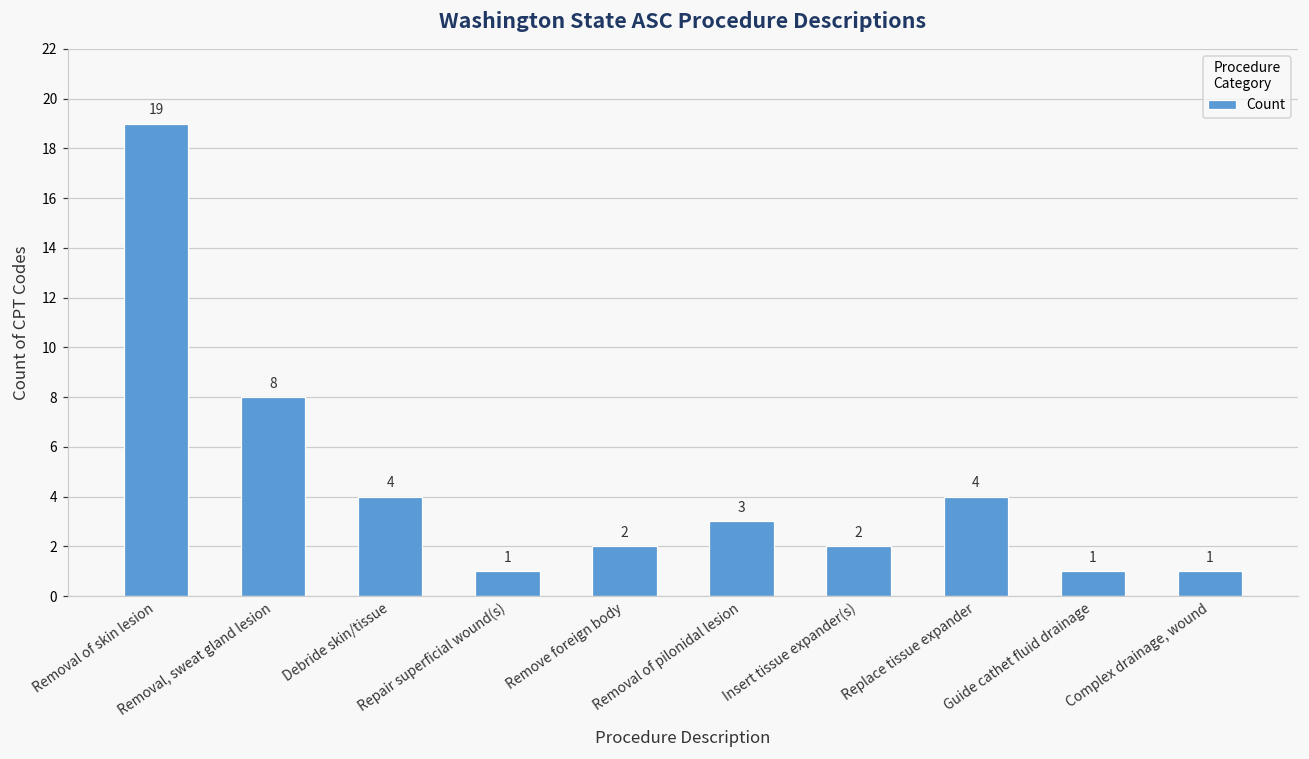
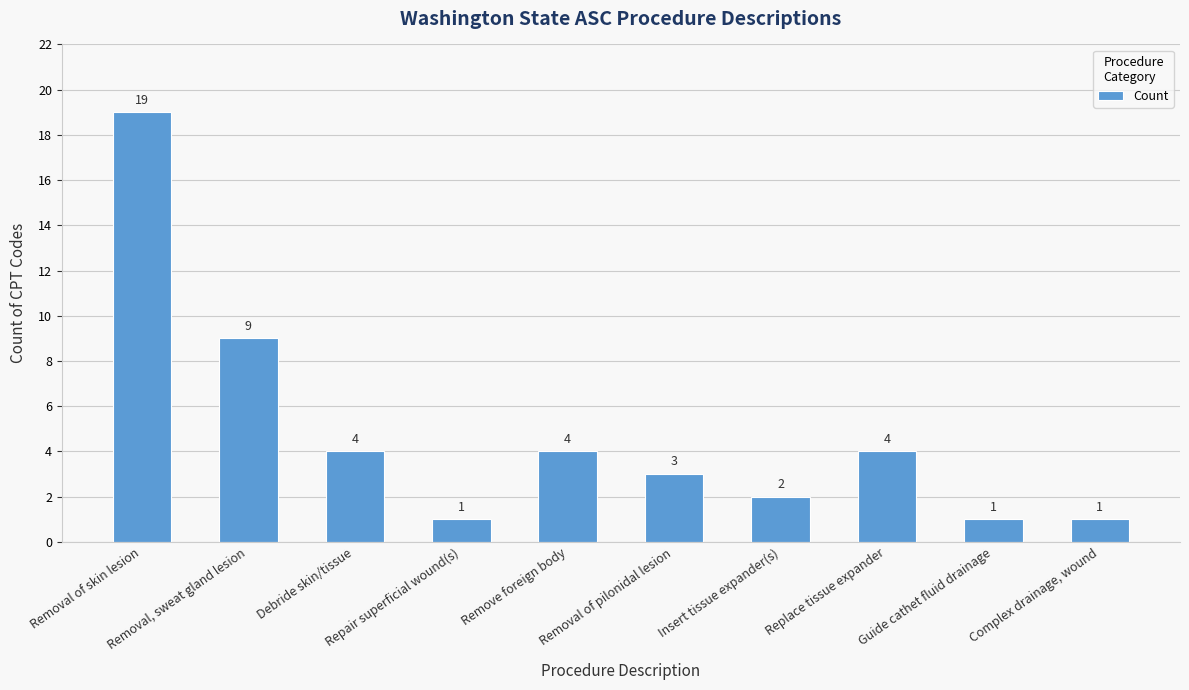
Removal, sweat gland lesion: 8 -> 9
Remove foreign body: 2 -> 4
